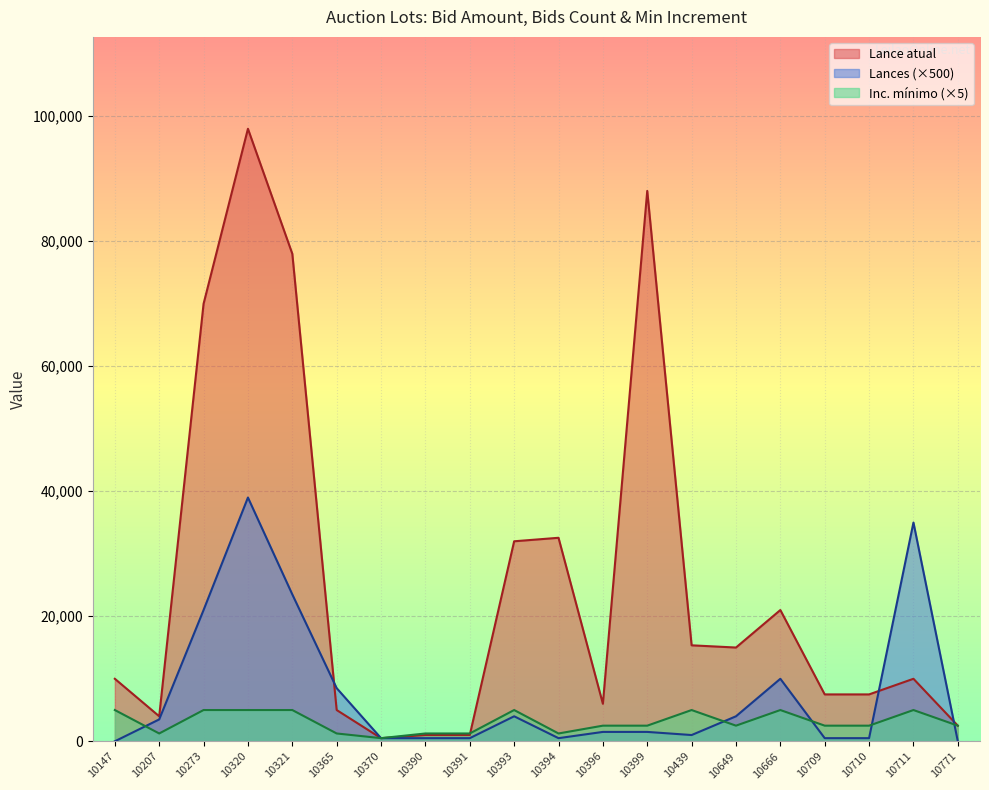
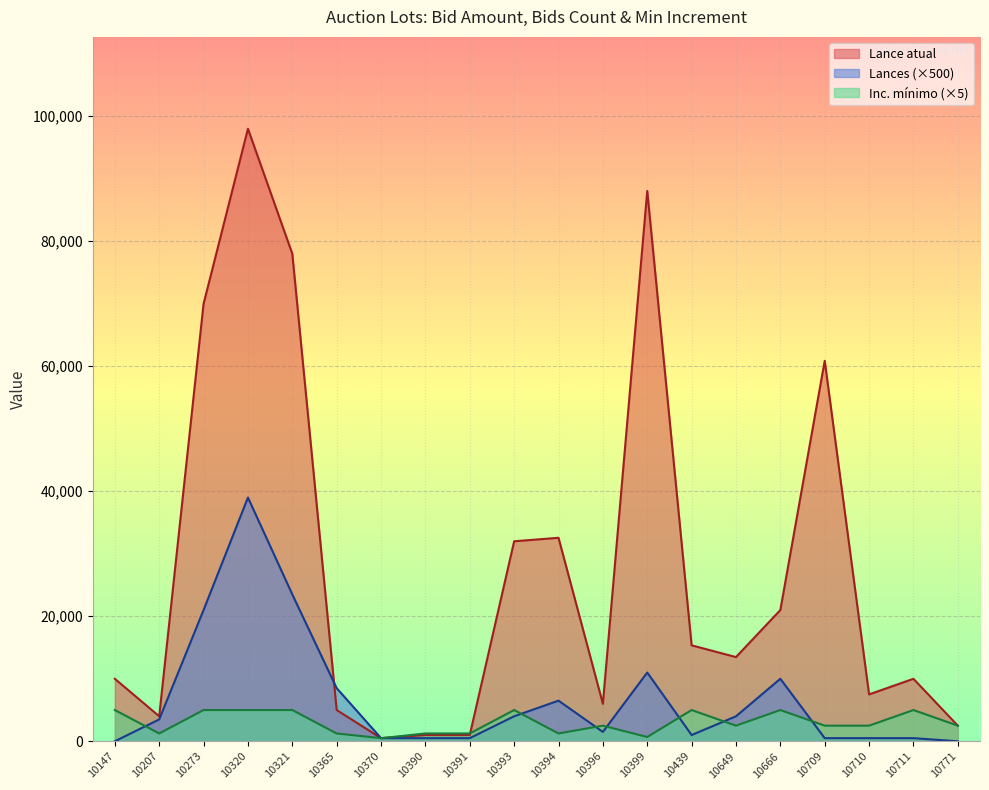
Lances (×500), 10394: 1,000 -> 7,000
Lances (×500), 10399: 2,000 -> 11,000
Inc. mínimo (×5), 10399: 3,000 -> 1,000
Lance atual, 10649: 15,000 -> 13,000
Lance atual, 10709: 8,000 -> 61,000
Lances (×500), 10711: 35,000 -> 1,000
